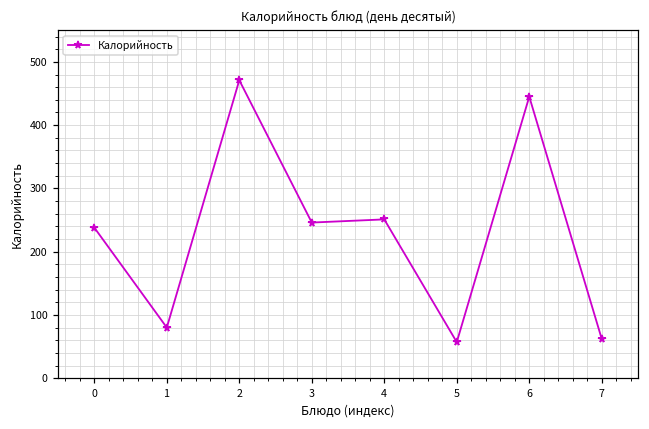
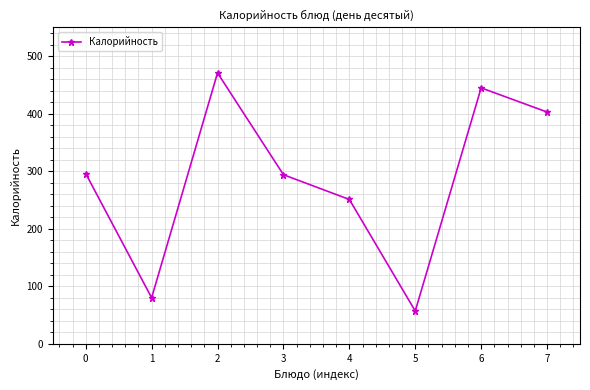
0: 240 -> 300
3: 250 -> 290
7: 60 -> 400
